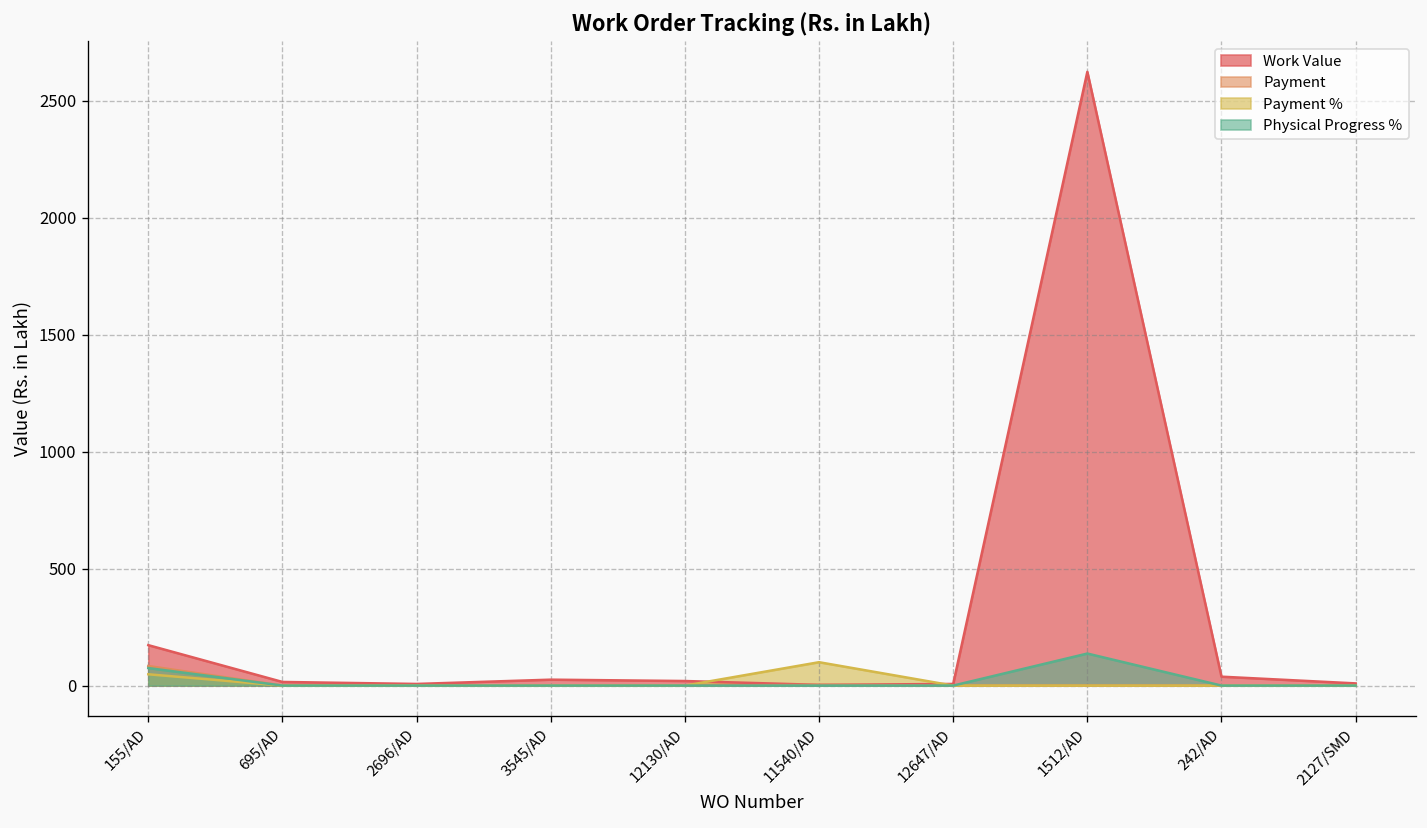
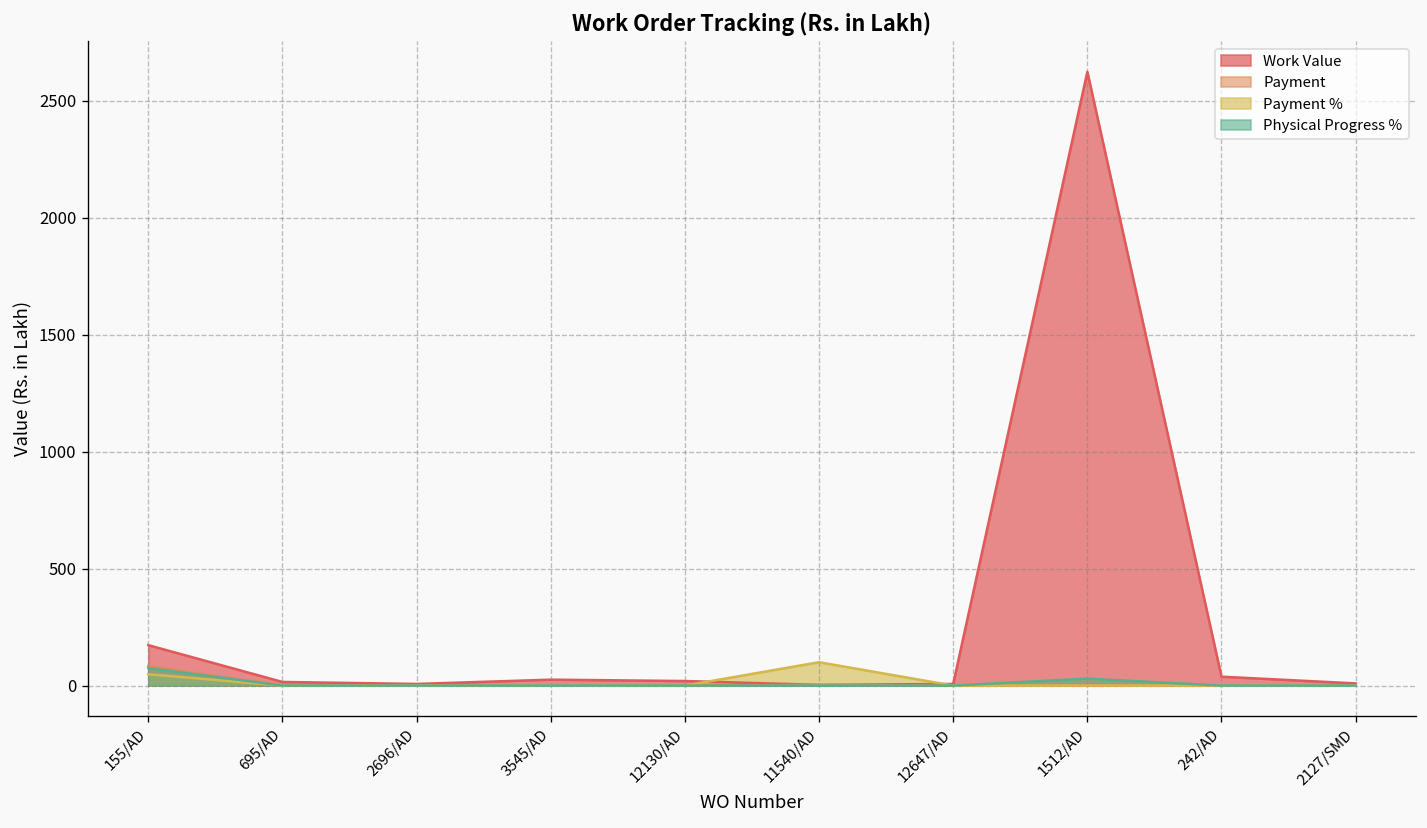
Physical Progress %, 1512/AD: 140 -> 30
